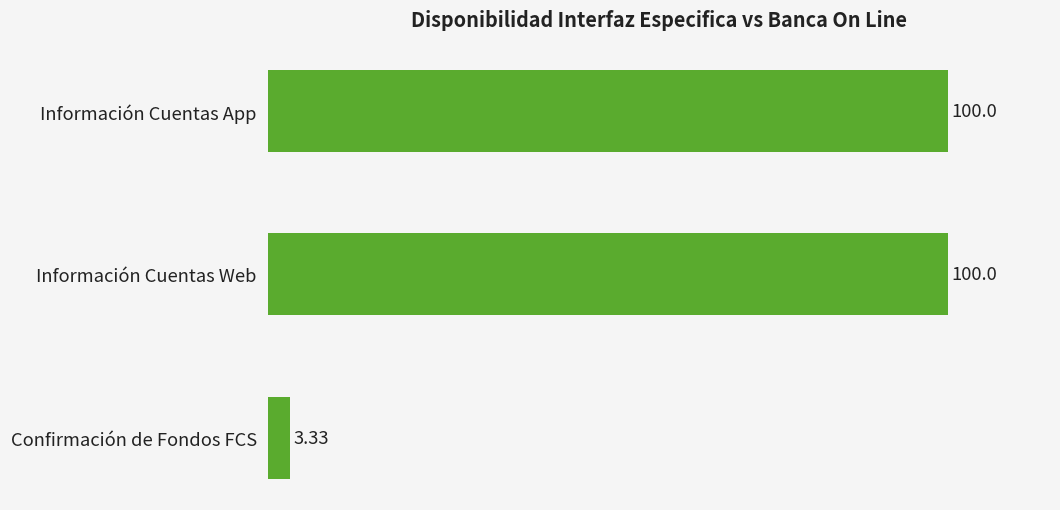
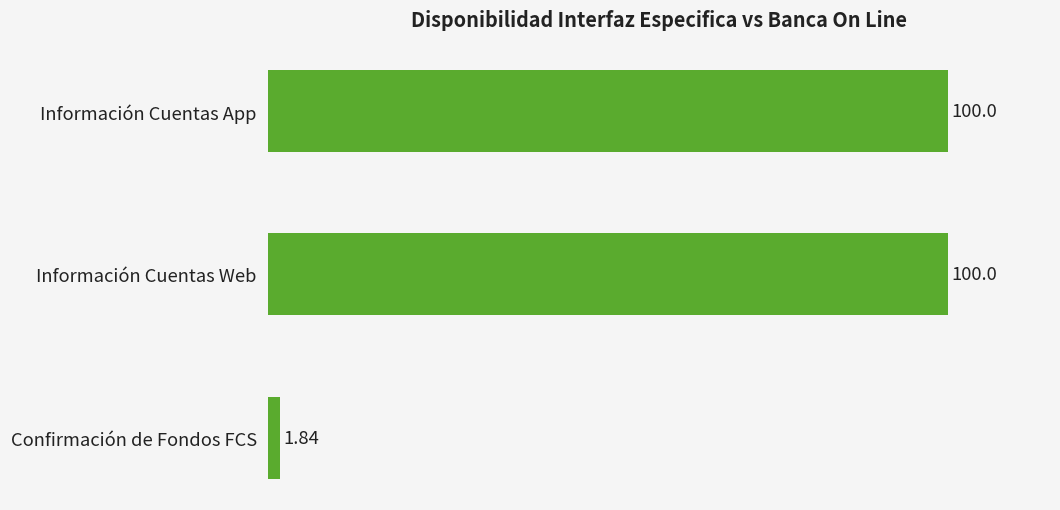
Confirmación de Fondos FCS: 3.33 -> 1.84
